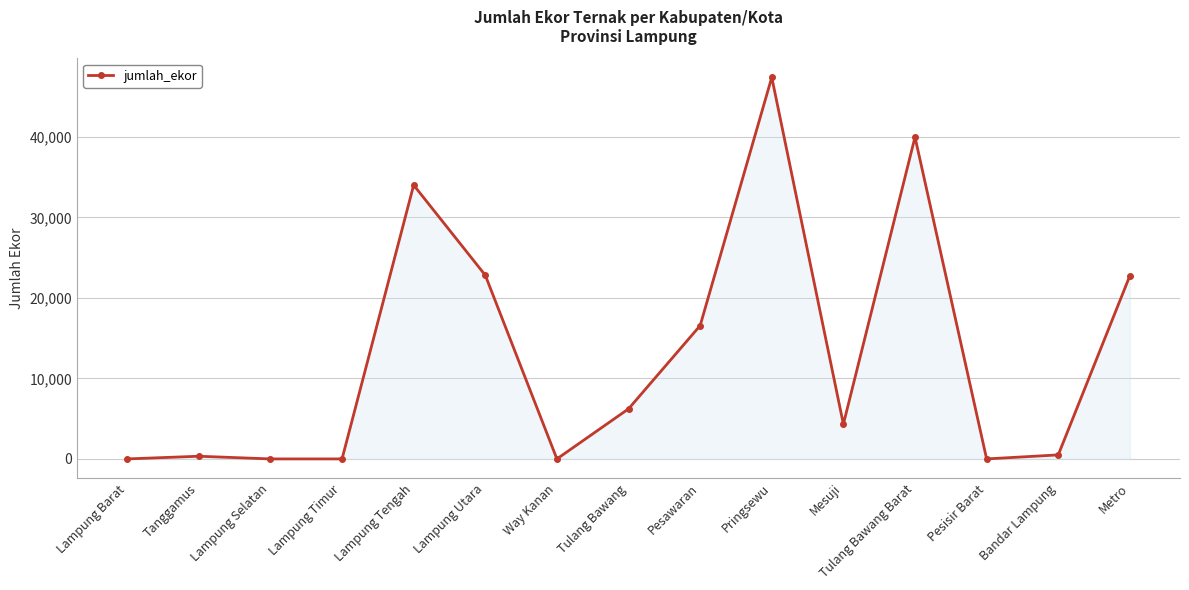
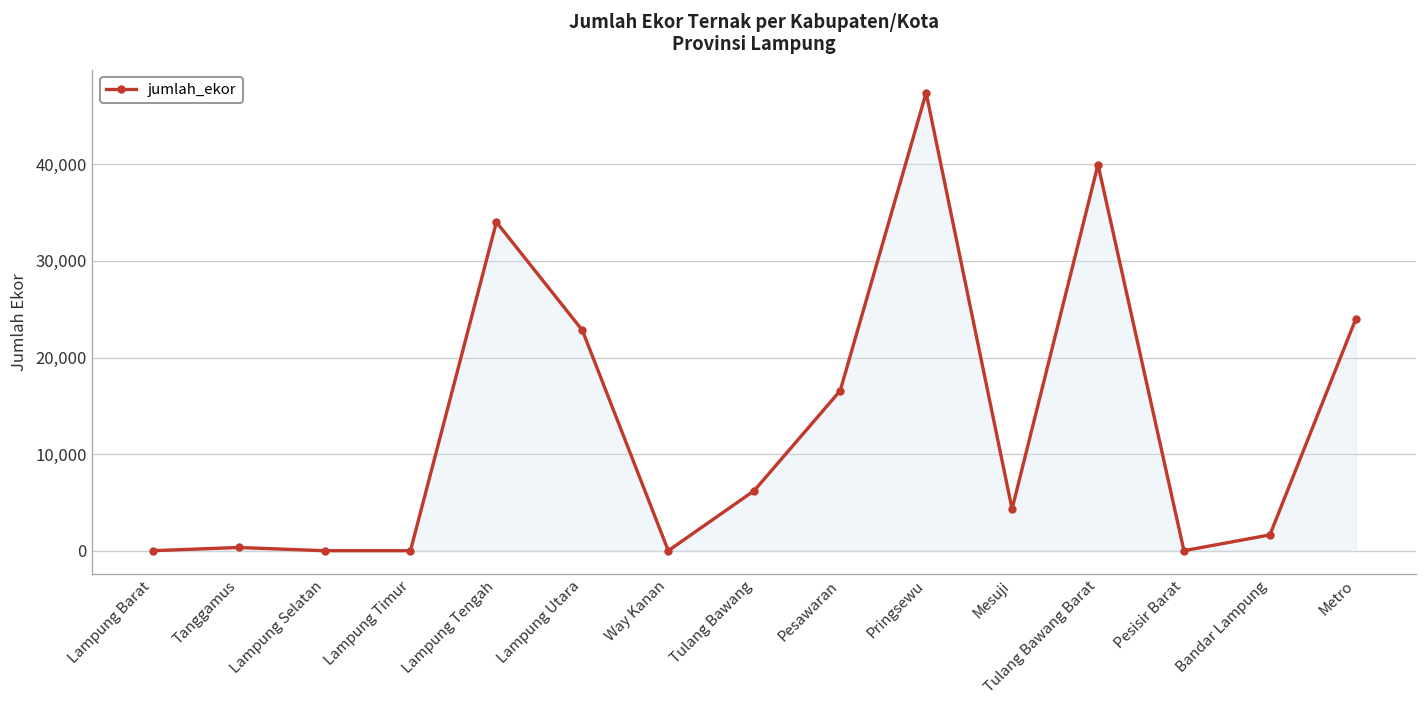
Bandar Lampung: 1,000 -> 2,000
Metro: 23,000 -> 24,000
